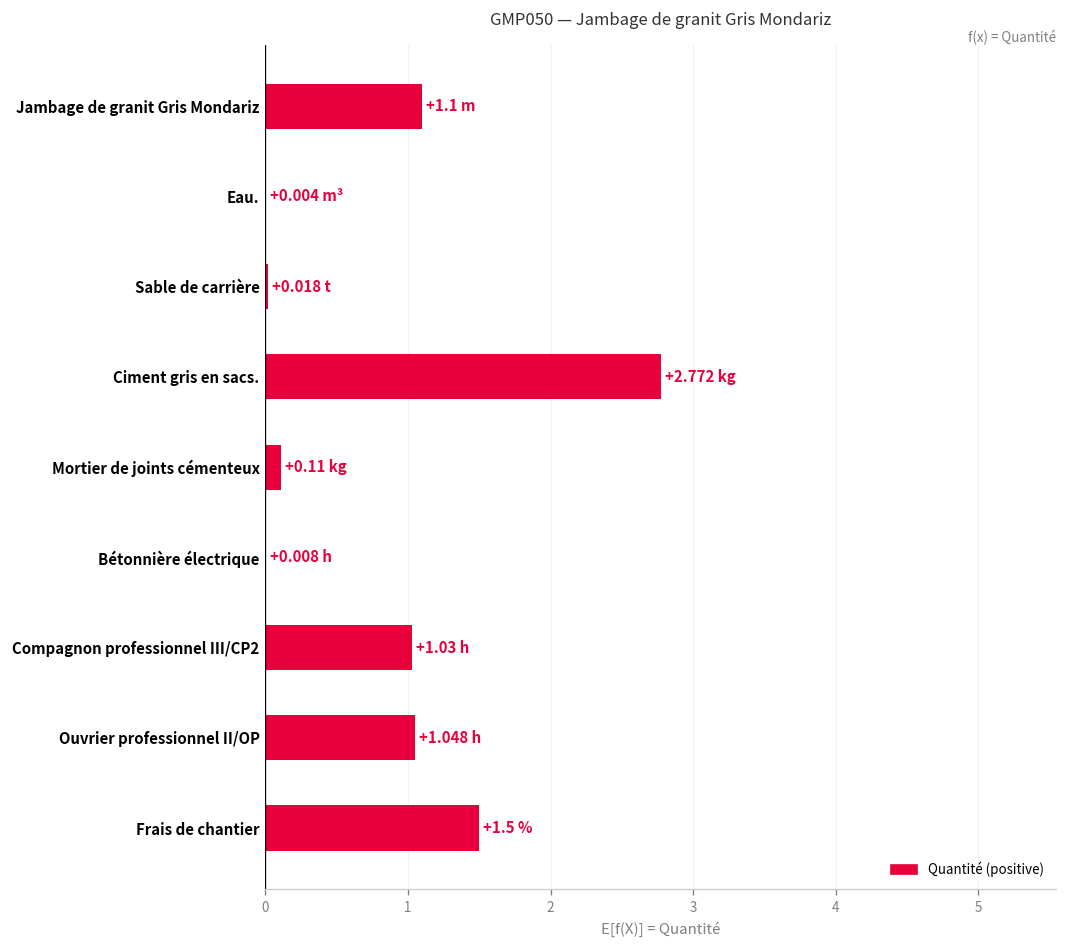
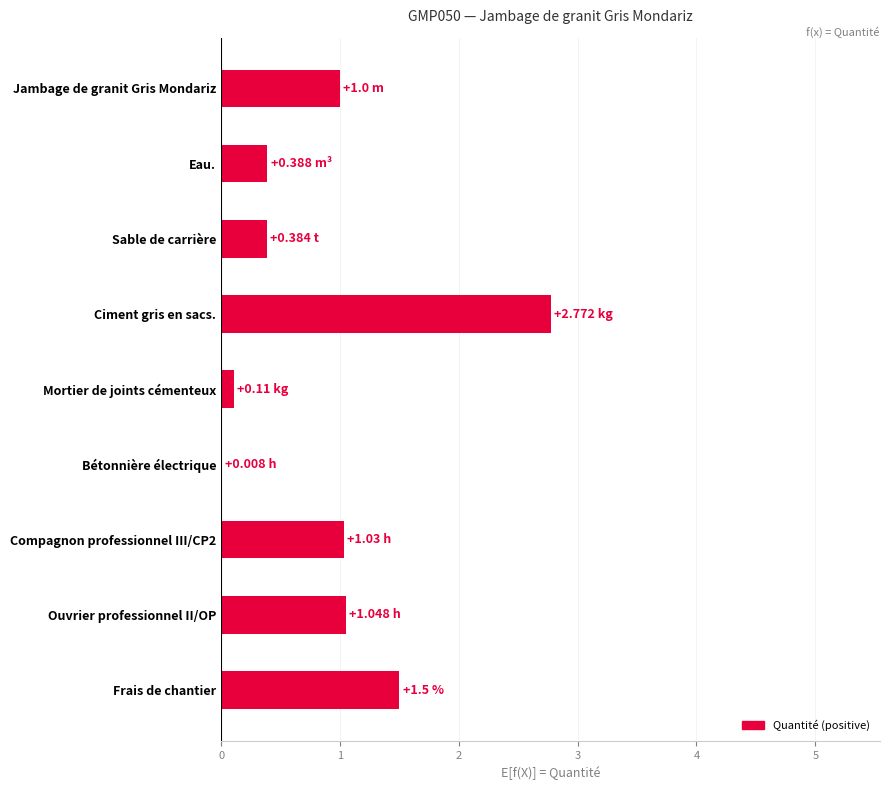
Jambage de granit Gris Mondariz: +1.1 -> +1.0
Eau.: +0.004 -> +0.388
Sable de carrière: +0.018 -> +0.384
